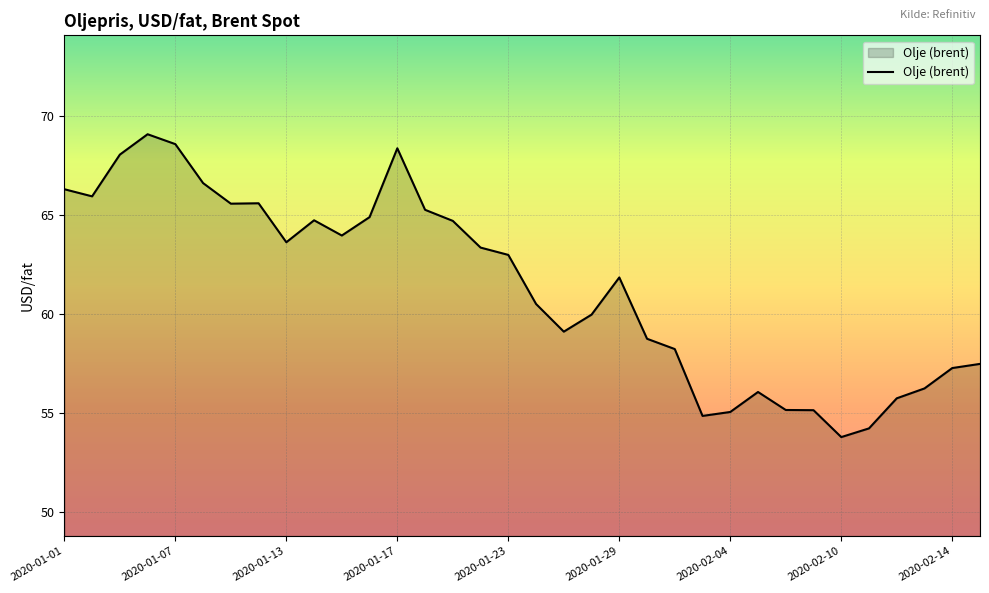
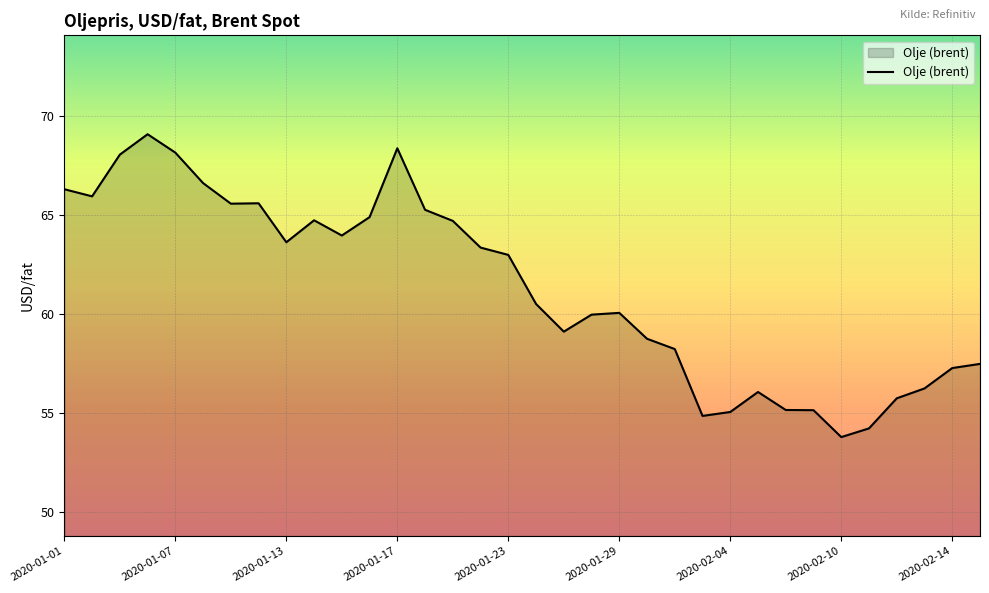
2020-01-07: 68.6 -> 68.2
2020-01-29: 61.9 -> 60.1
